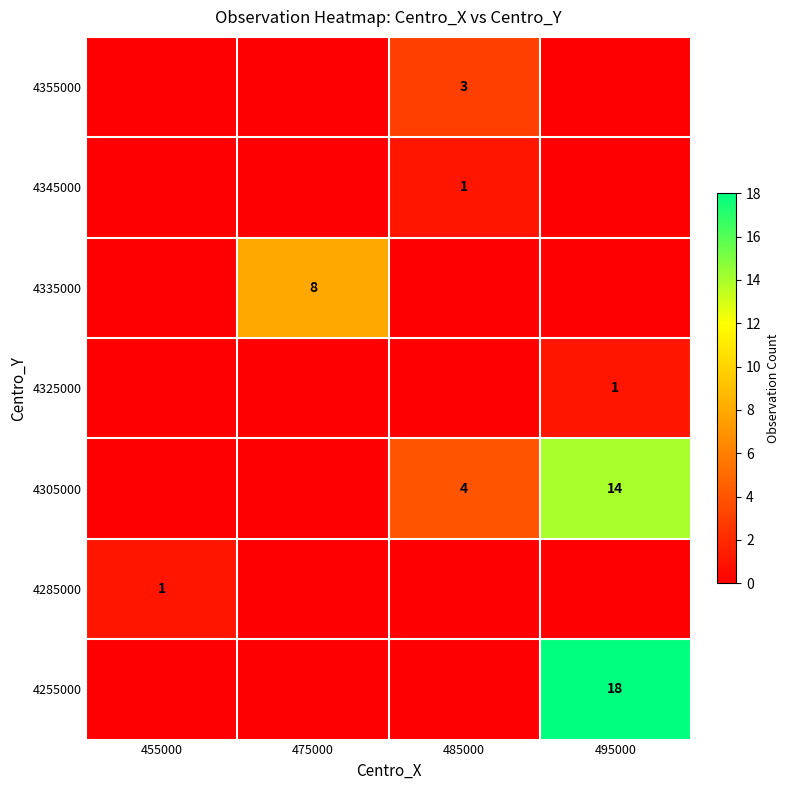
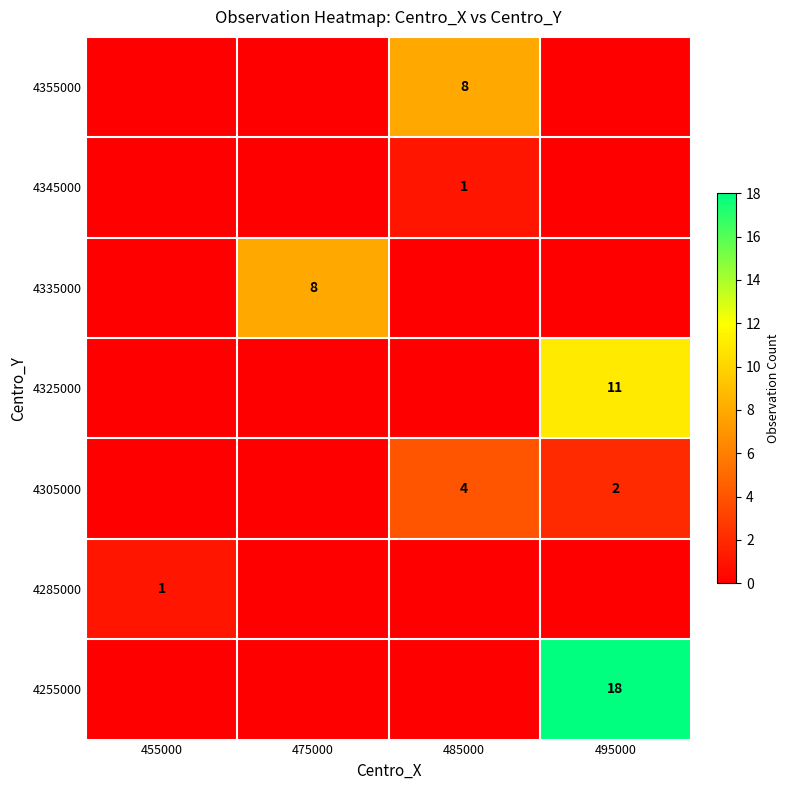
4355000, 485000: 3 -> 8
4325000, 495000: 1 -> 11
4305000, 495000: 14 -> 2
